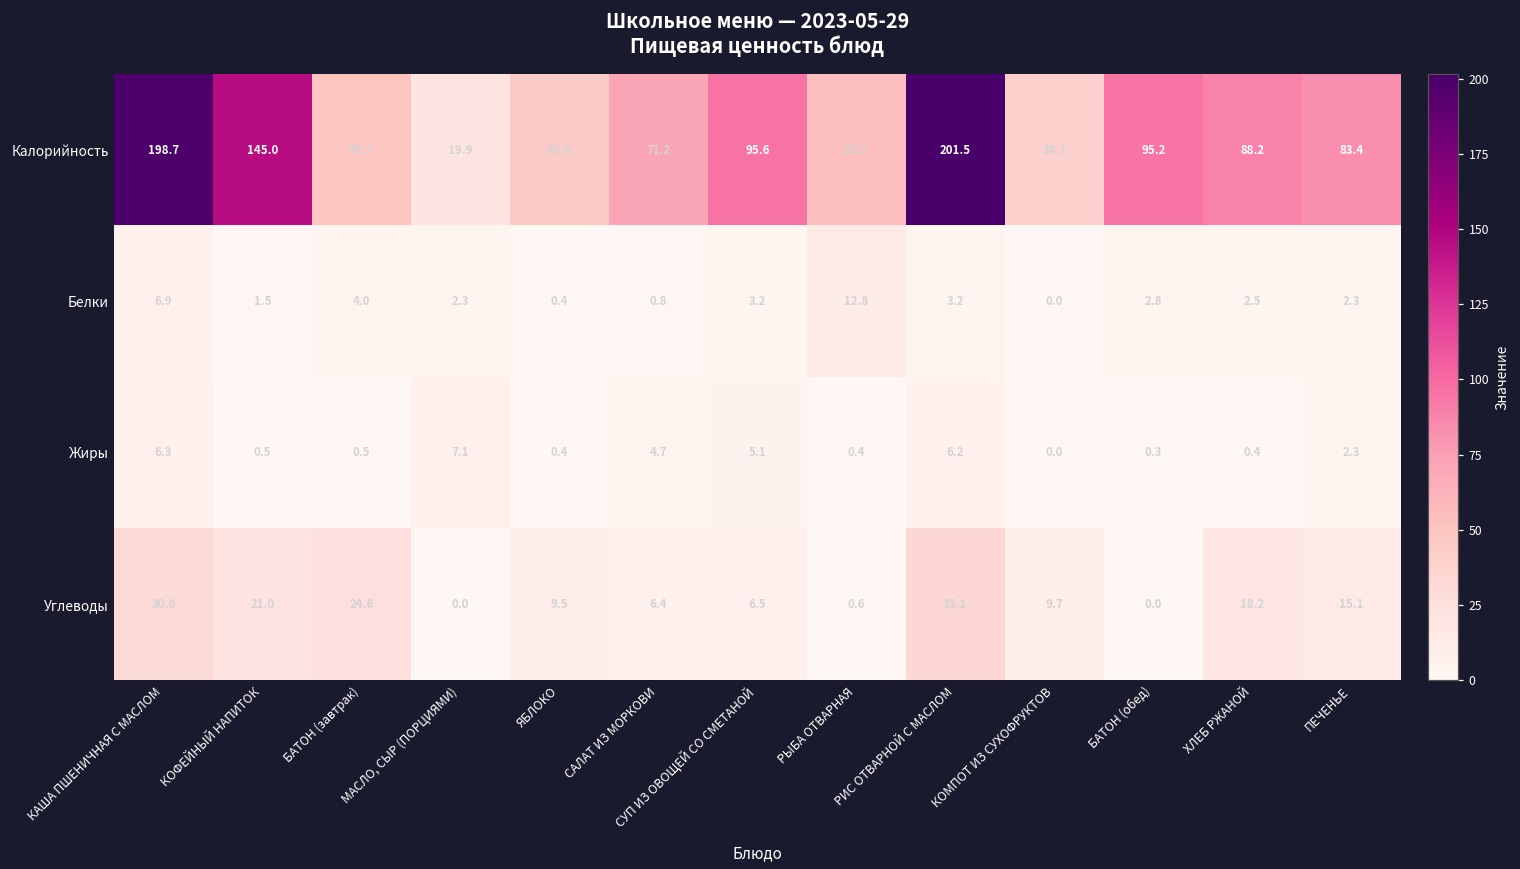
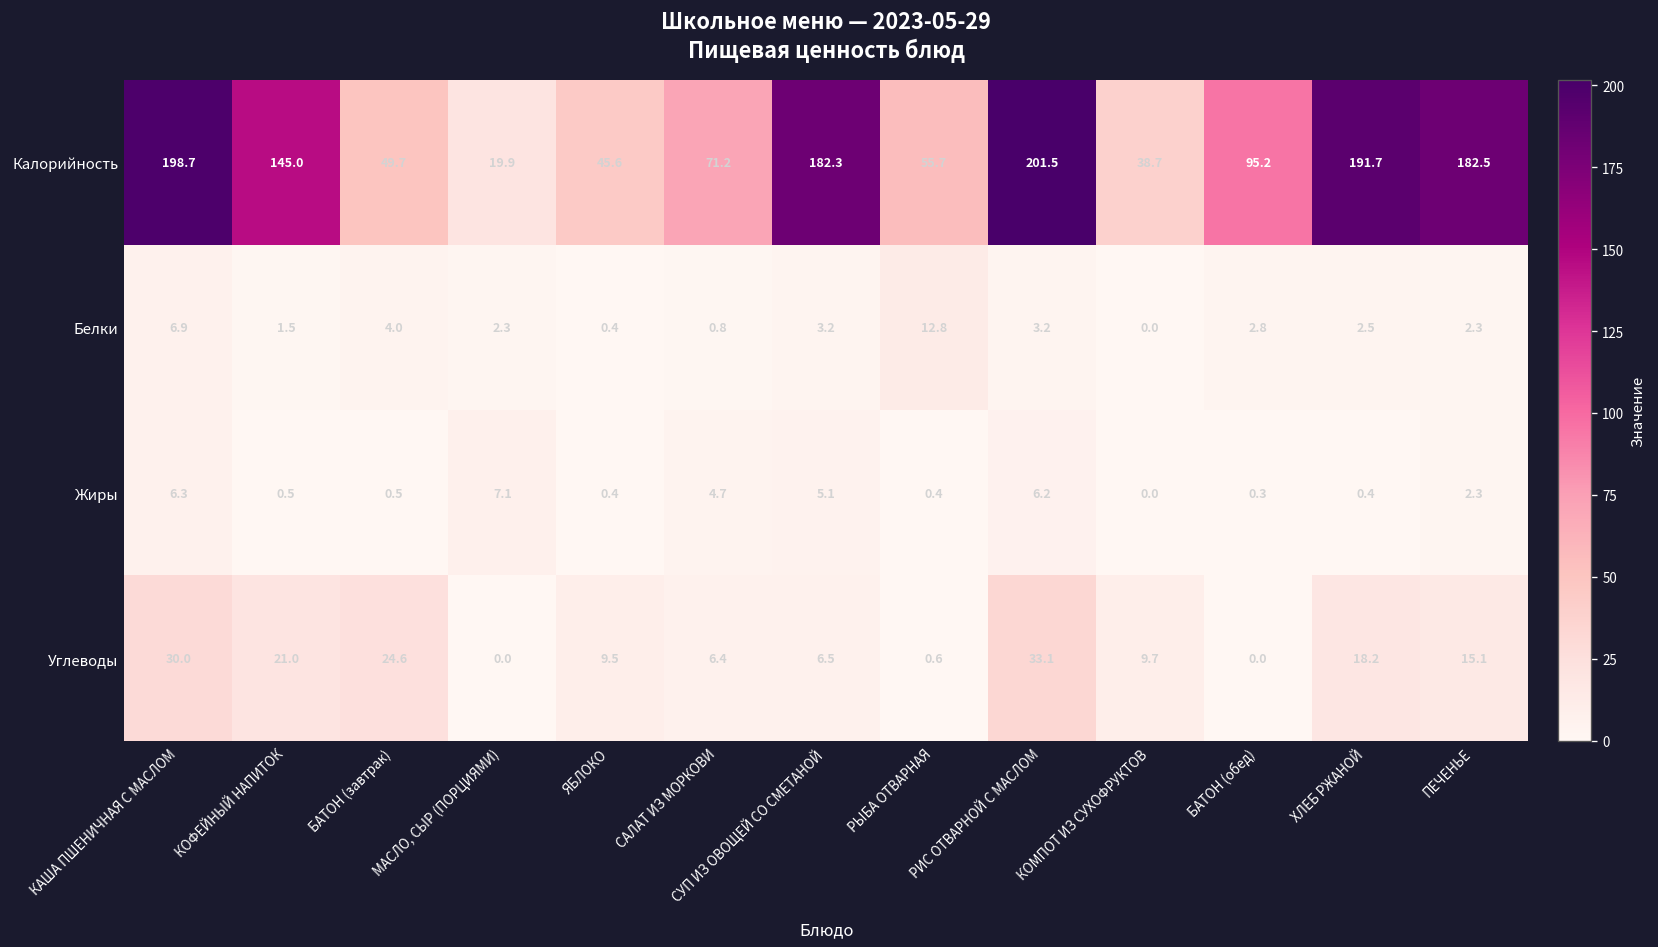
Калорийность, СУП ИЗ ОВОЩЕЙ СО СМЕТАНОЙ: 95.6 -> 182.3
Калорийность, ХЛЕБ РЖАНОЙ: 88.2 -> 191.7
Калорийность, ПЕЧЕНЬЕ: 83.4 -> 182.5
